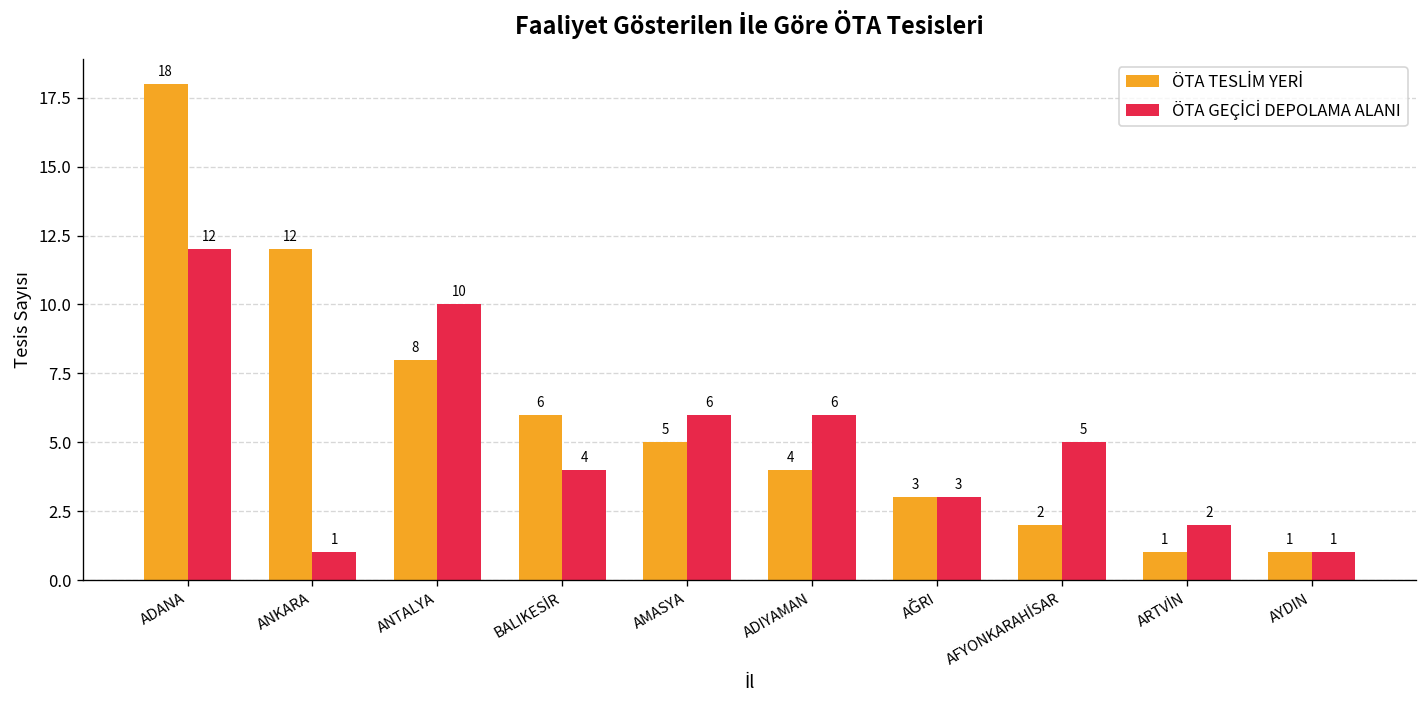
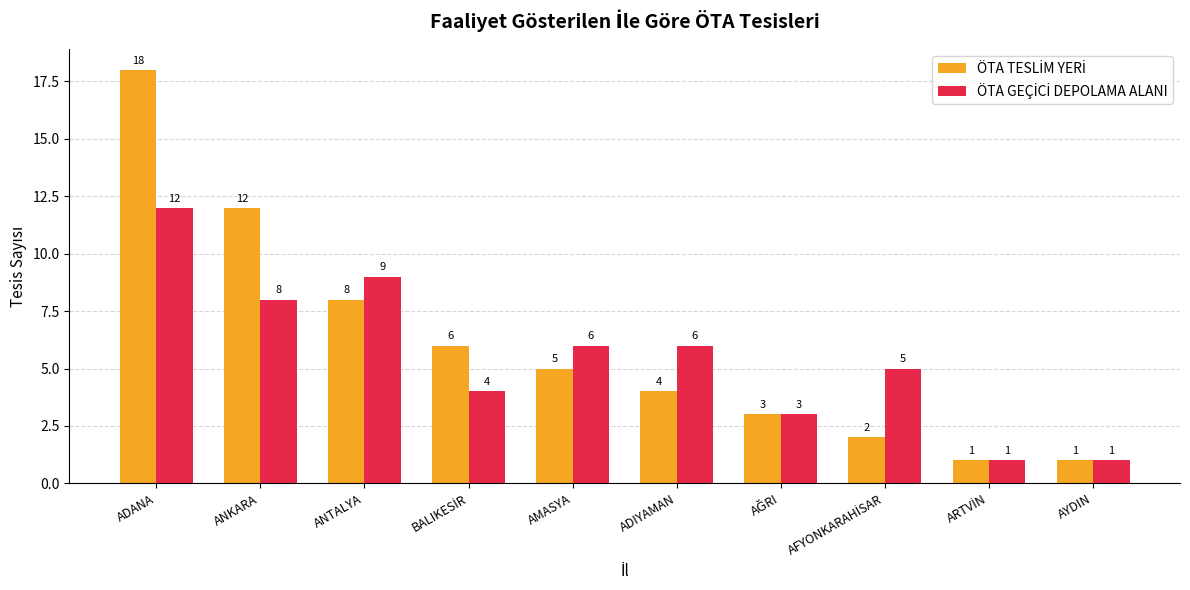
ÖTA GEÇİCİ DEPOLAMA ALANI, ANKARA: 1 -> 8
ÖTA GEÇİCİ DEPOLAMA ALANI, ANTALYA: 10 -> 9
ÖTA GEÇİCİ DEPOLAMA ALANI, ARTVİN: 2 -> 1
